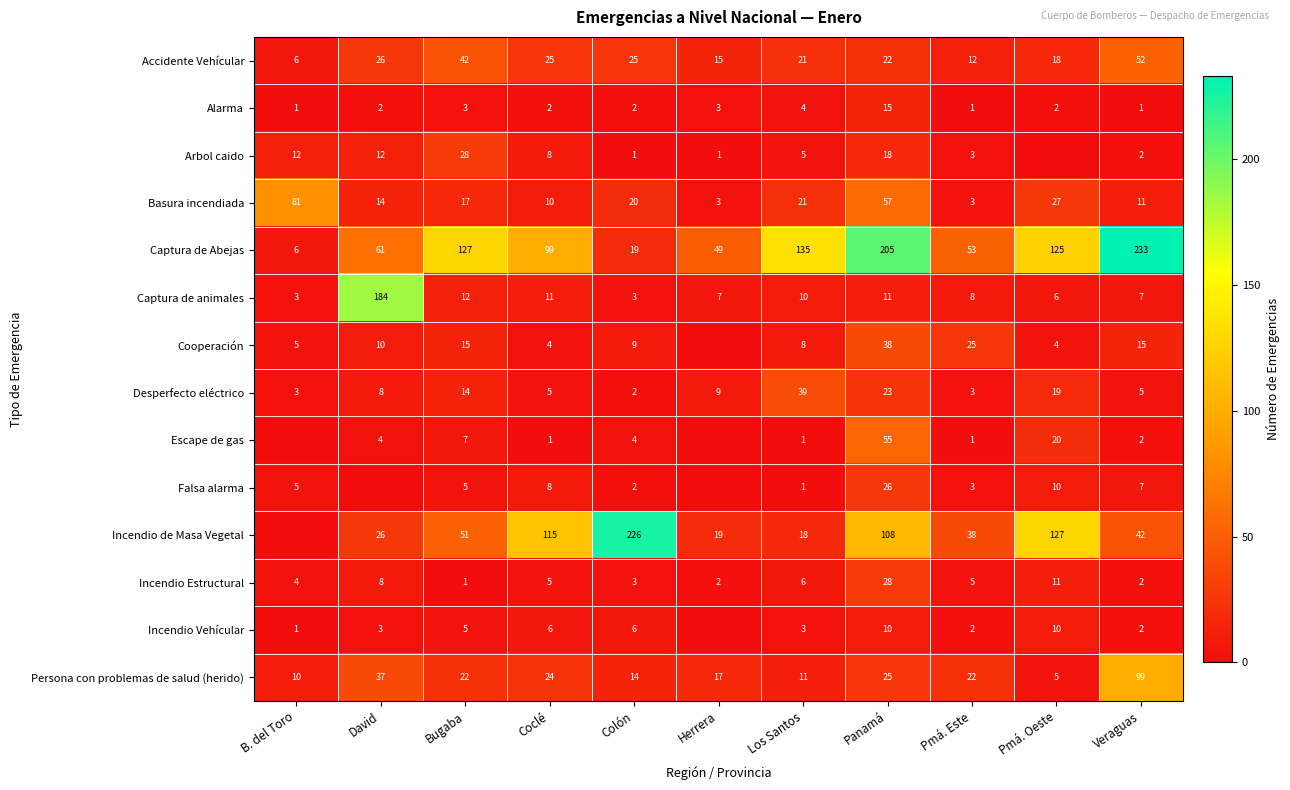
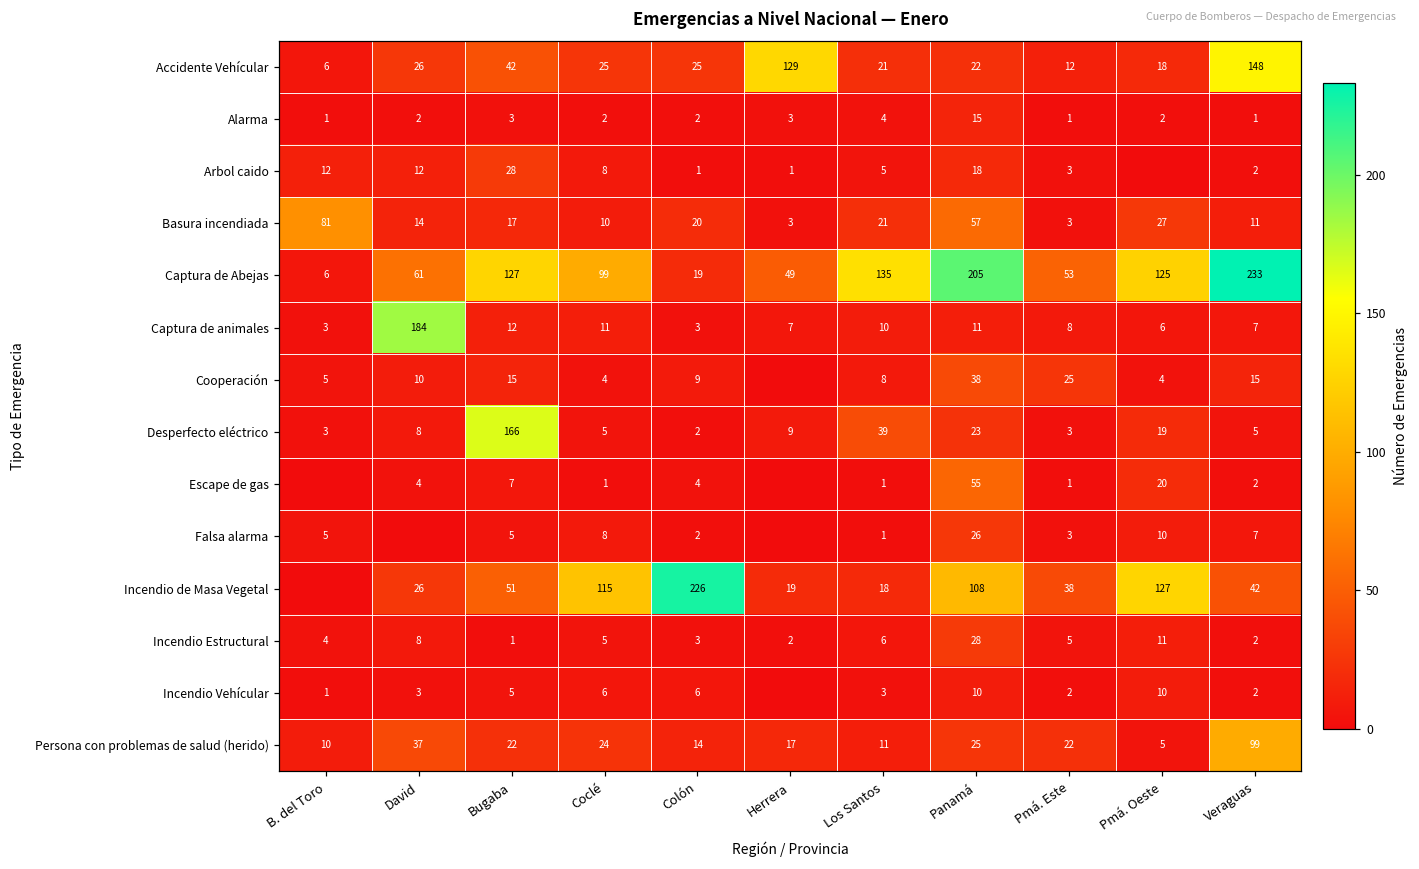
Accidente Vehícular, Herrera: 15 -> 129
Accidente Vehícular, Veraguas: 52 -> 148
Desperfecto eléctrico, Bugaba: 14 -> 166
